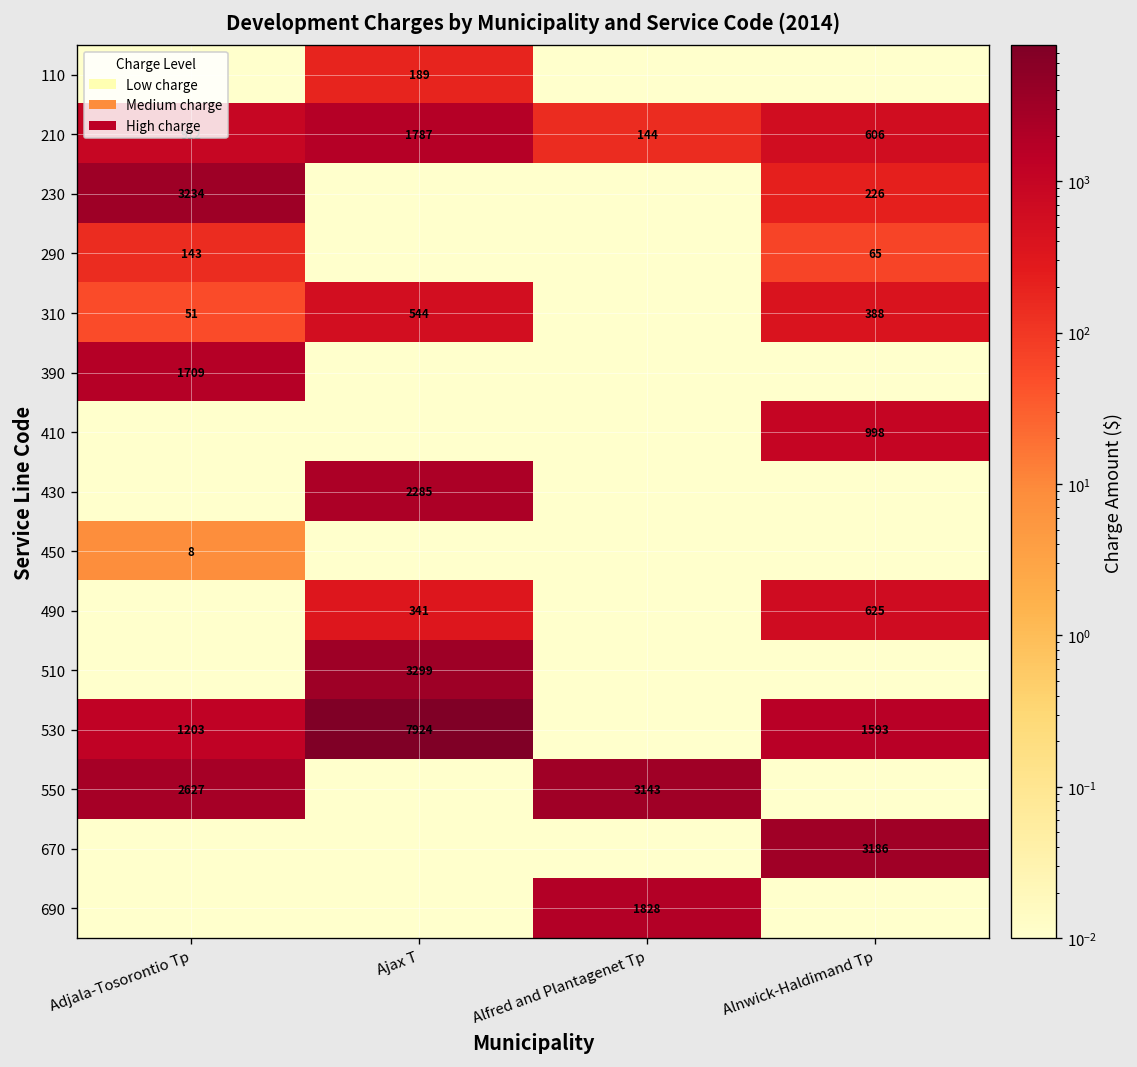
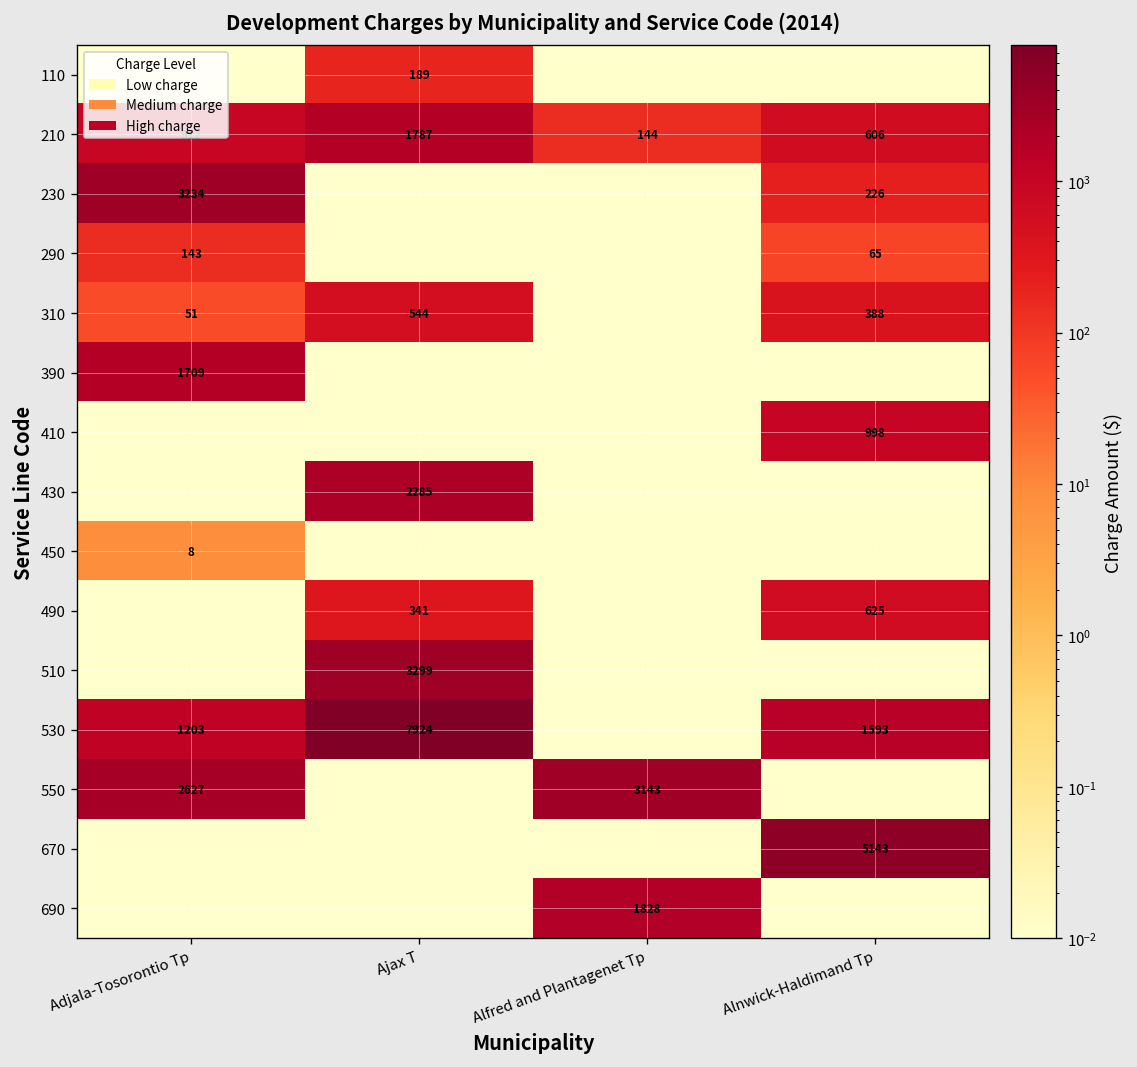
670, Alnwick-Haldimand Tp: 3186 -> 5143
